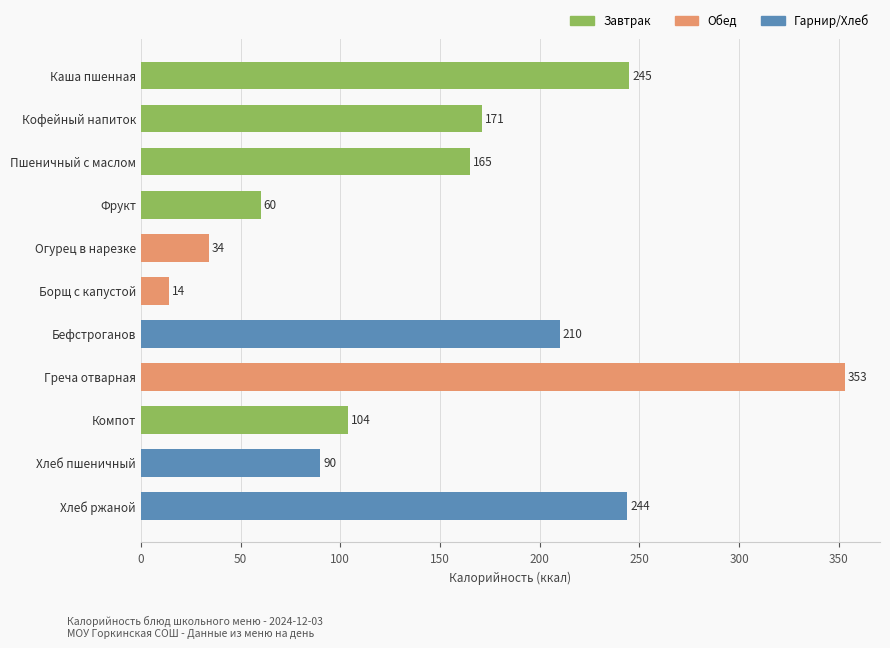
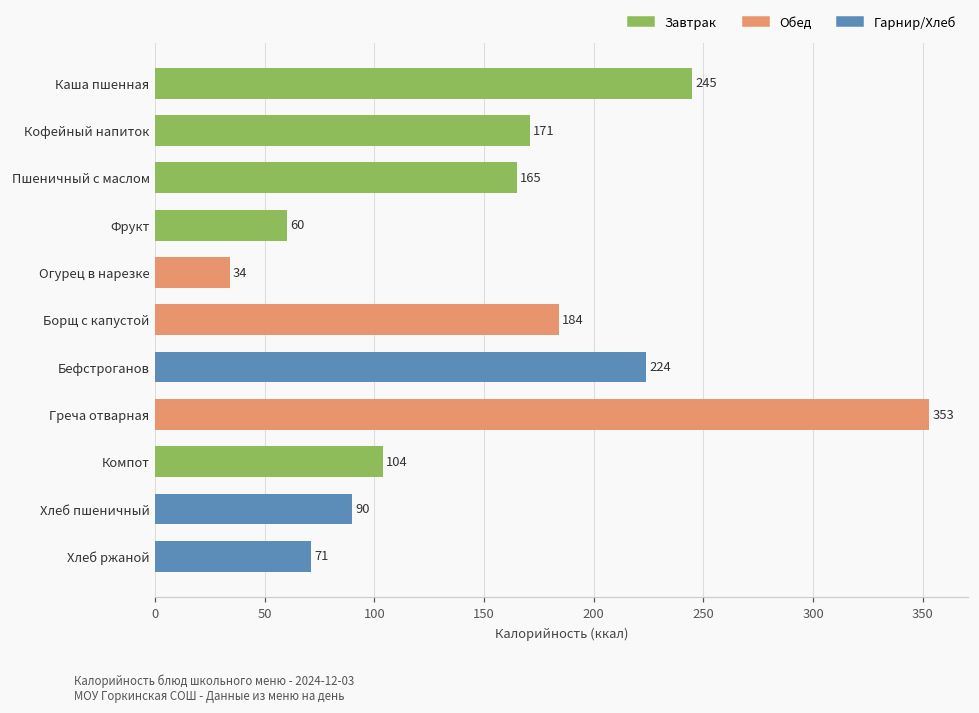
Борщ с капустой: 14 -> 184
Бефстроганов: 210 -> 224
Хлеб ржаной: 244 -> 71
